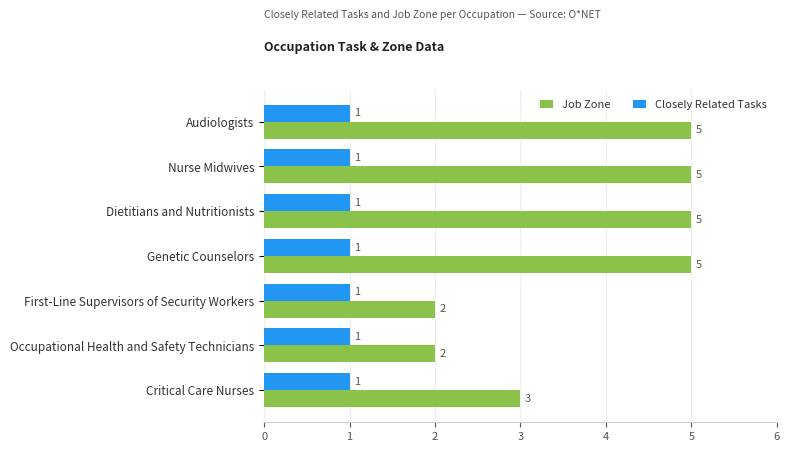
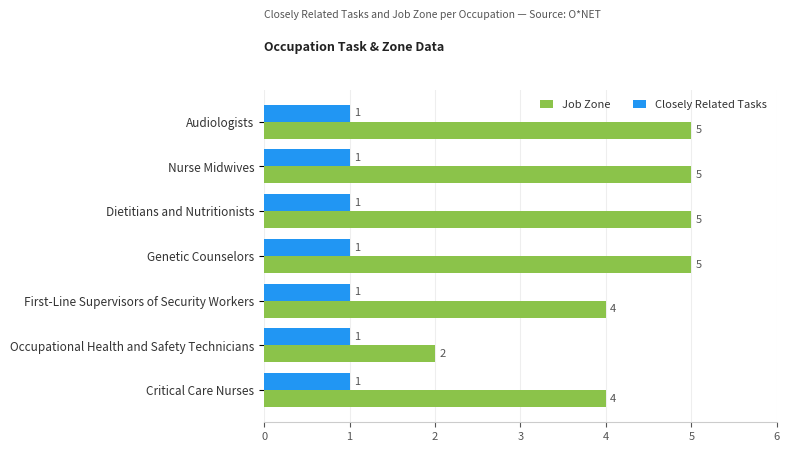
Job Zone, First-Line Supervisors of Security Workers: 2 -> 4
Job Zone, Critical Care Nurses: 3 -> 4
